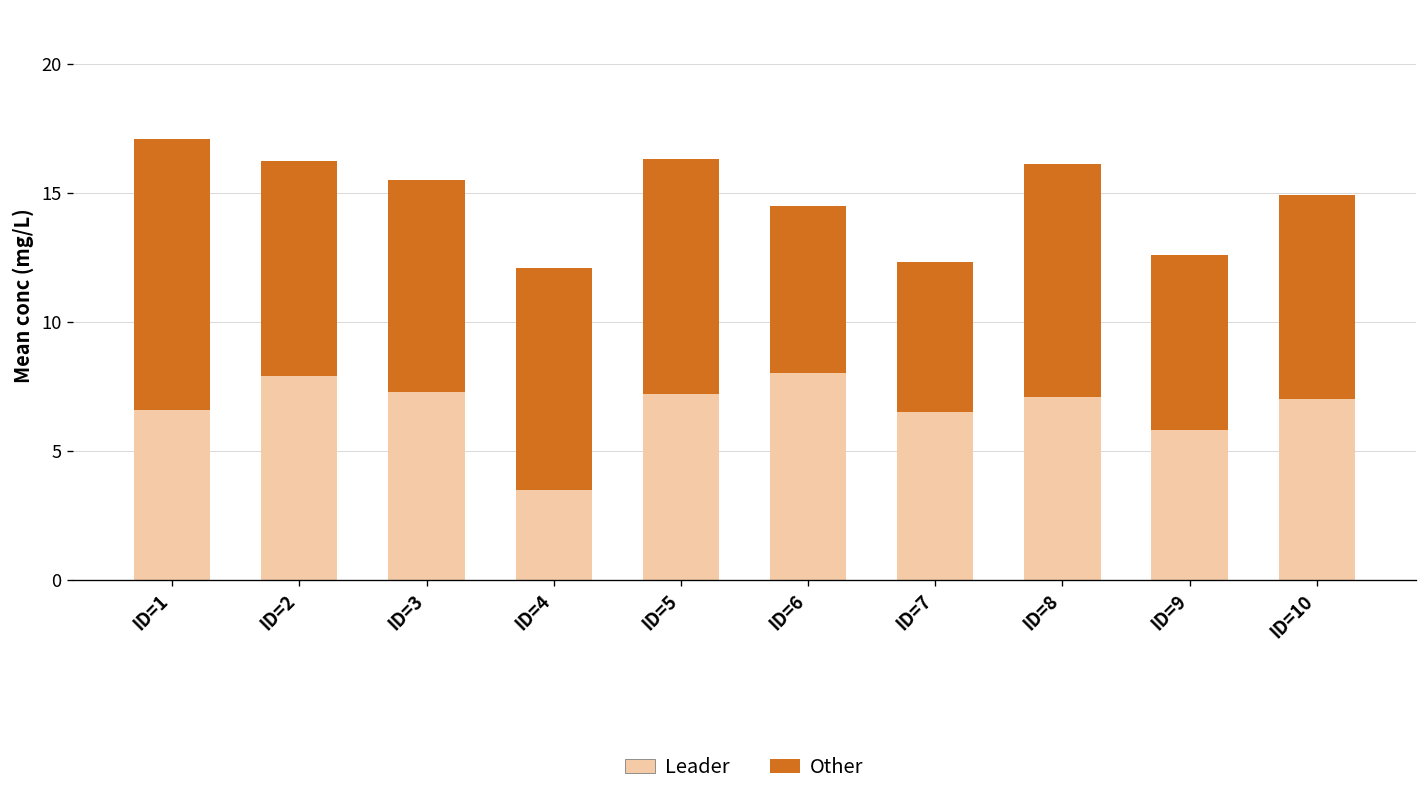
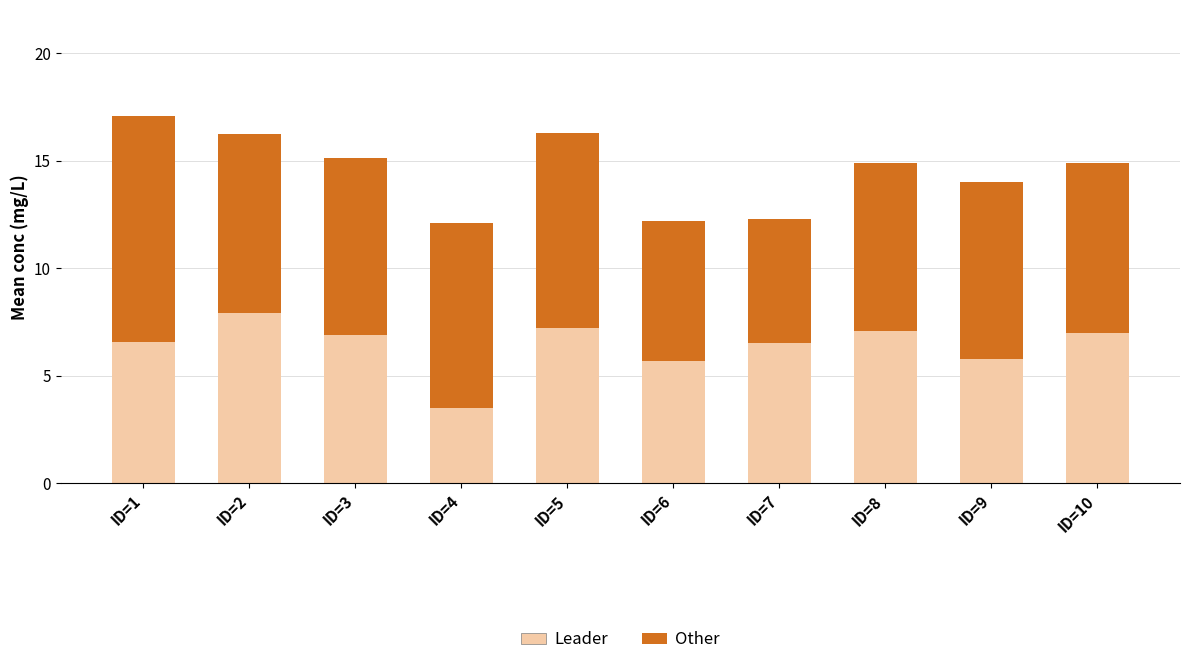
Leader, ID=3: 7.3 -> 6.9
Leader, ID=6: 8.0 -> 5.7
Other, ID=8: 9.0 -> 7.8
Other, ID=9: 6.8 -> 8.2
